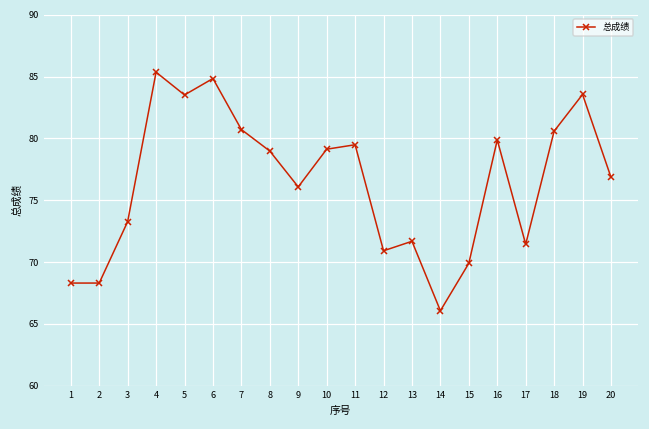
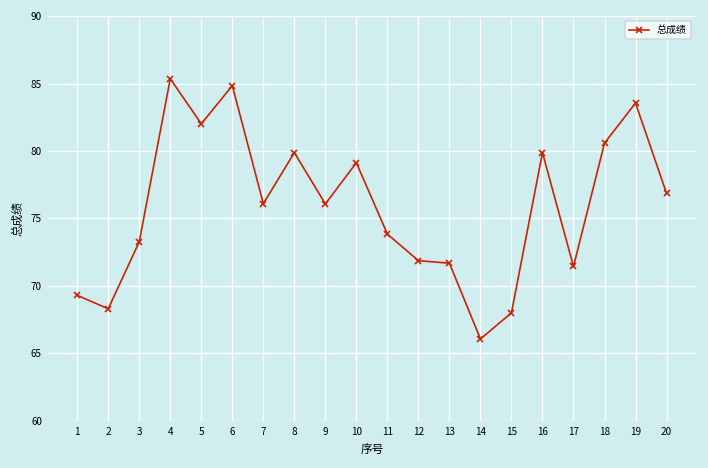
1: 68.3 -> 69.3
5: 83.5 -> 82.0
7: 80.7 -> 76.1
8: 79.0 -> 79.9
11: 79.5 -> 73.8
12: 70.9 -> 71.9
15: 69.9 -> 68.0
